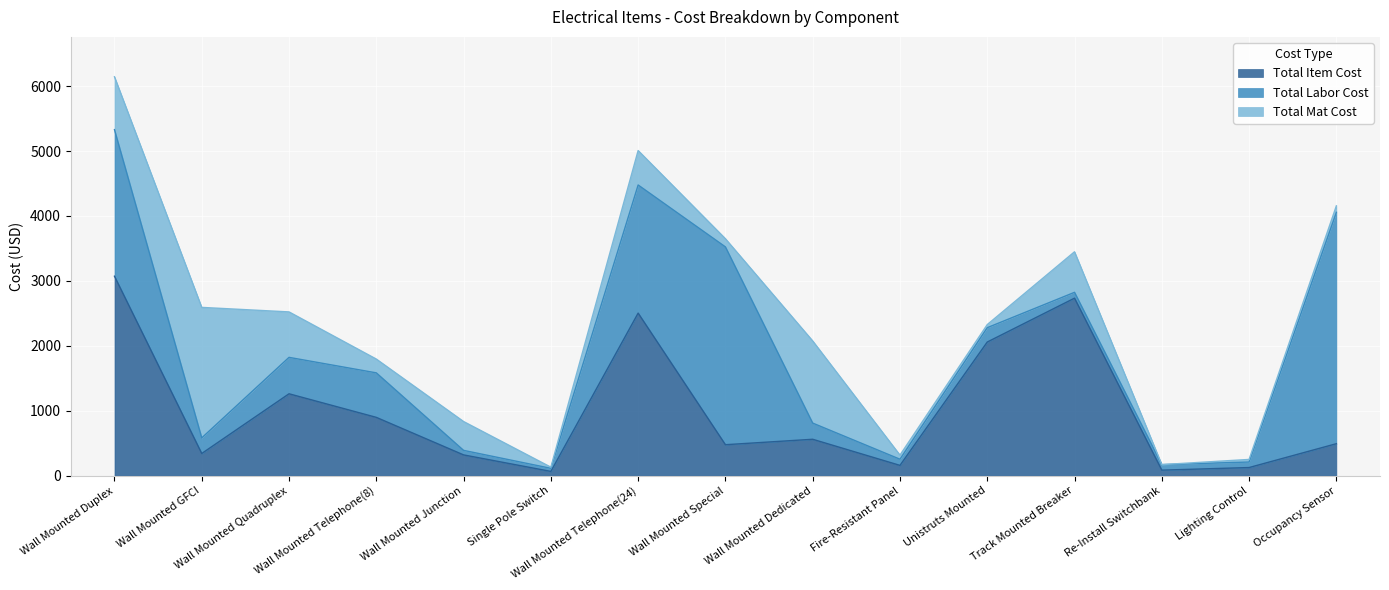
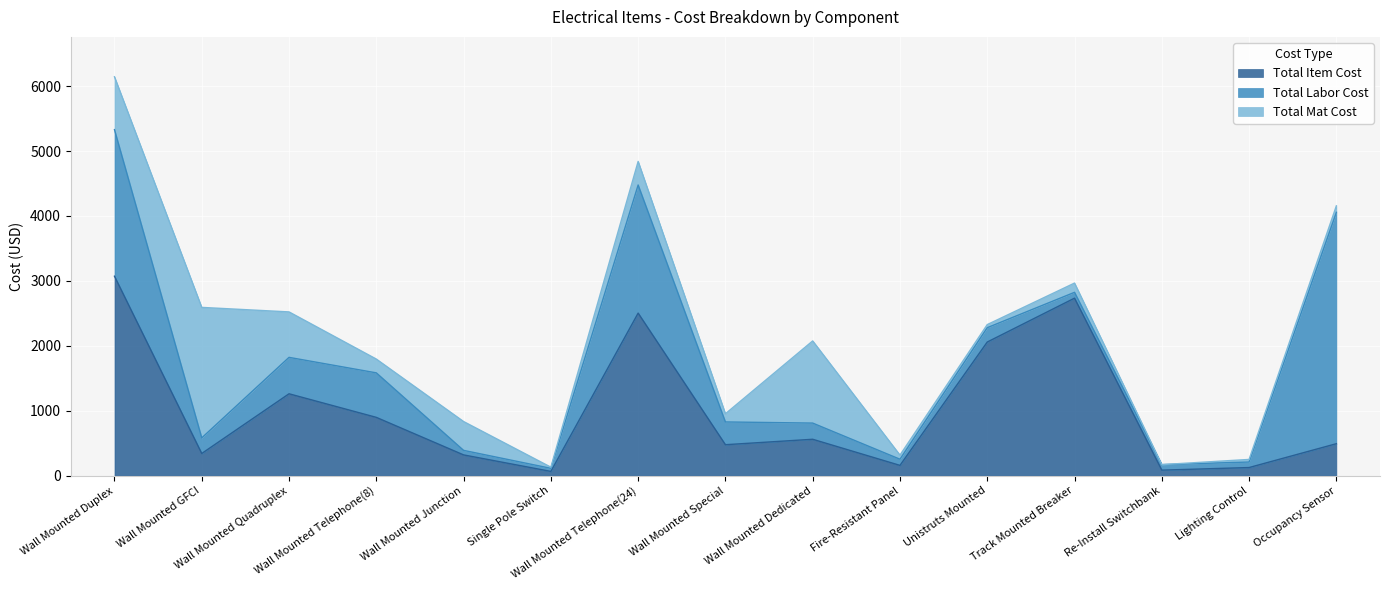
Total Mat Cost, Wall Mounted Telephone(24): 500 -> 400
Total Labor Cost, Wall Mounted Special: 3000 -> 400
Total Mat Cost, Track Mounted Breaker: 600 -> 100
